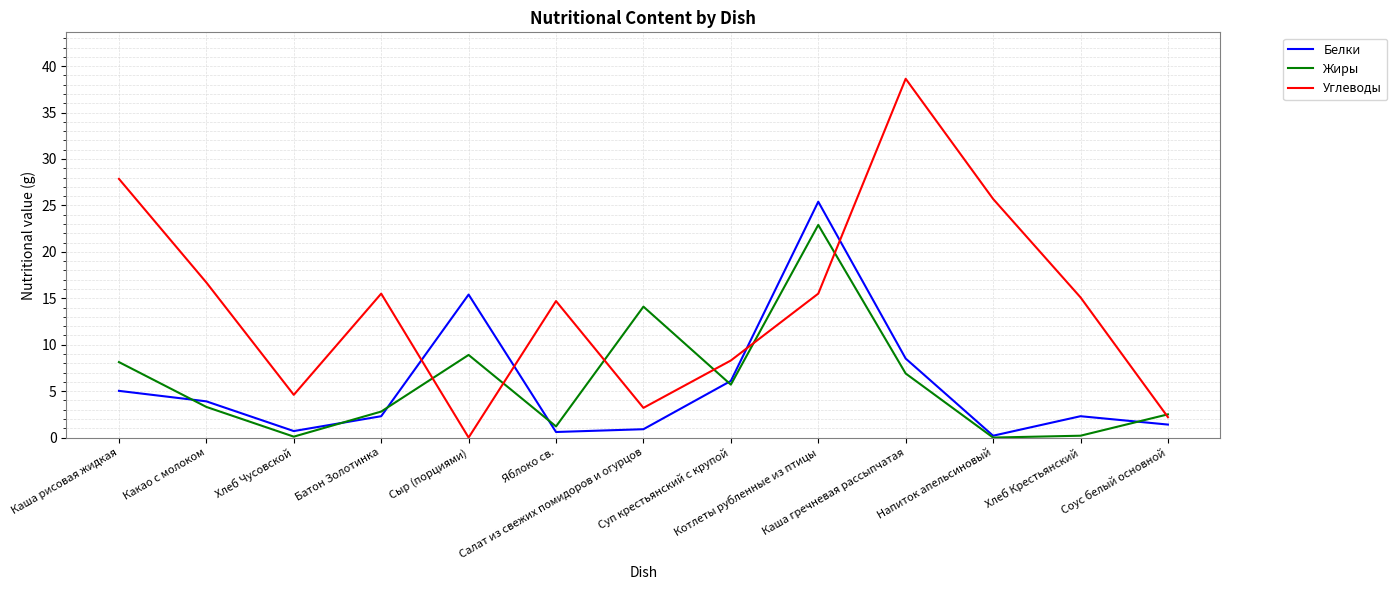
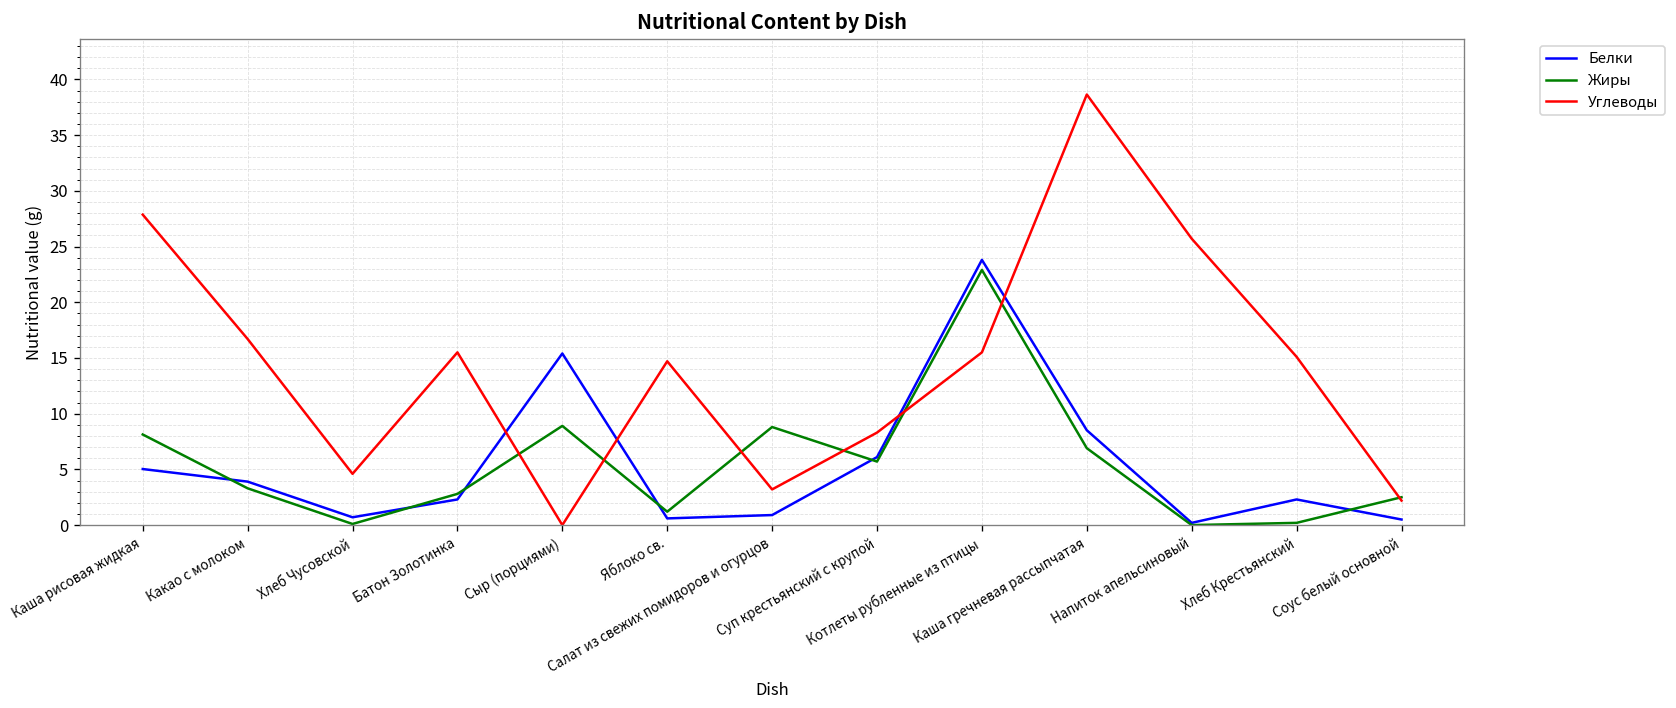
Жиры, Салат из свежих помидоров и огурцов: 14 -> 9
Белки, Котлеты рубленные из птицы: 25 -> 24
Белки, Соус белый основной: 1.4 -> 0.5
